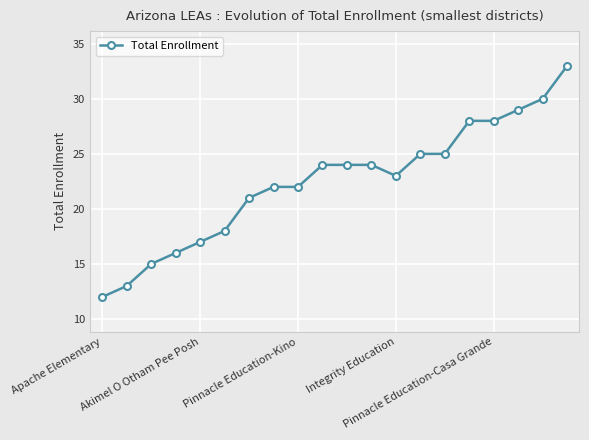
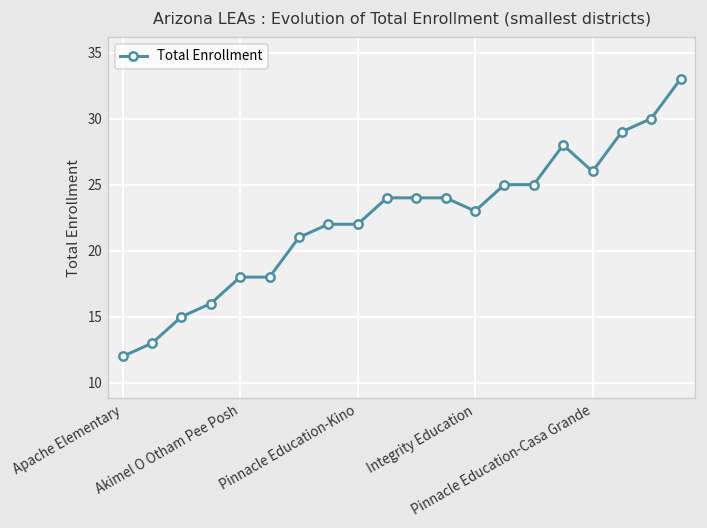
Akimel O Otham Pee Posh: 17 -> 18
Pinnacle Education-Casa Grande: 28 -> 26
